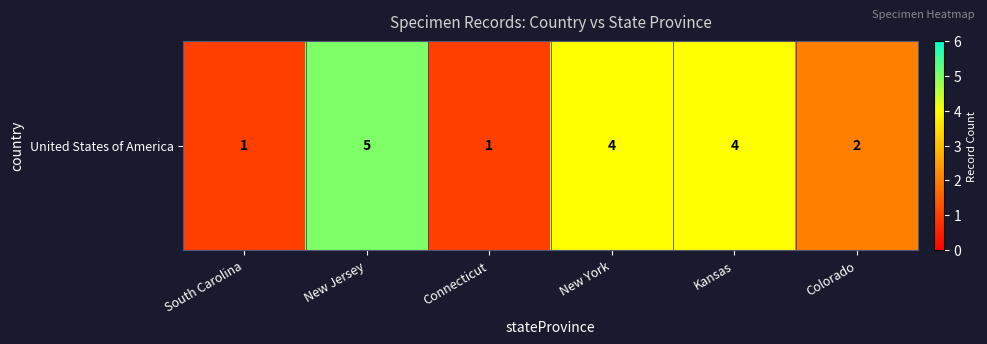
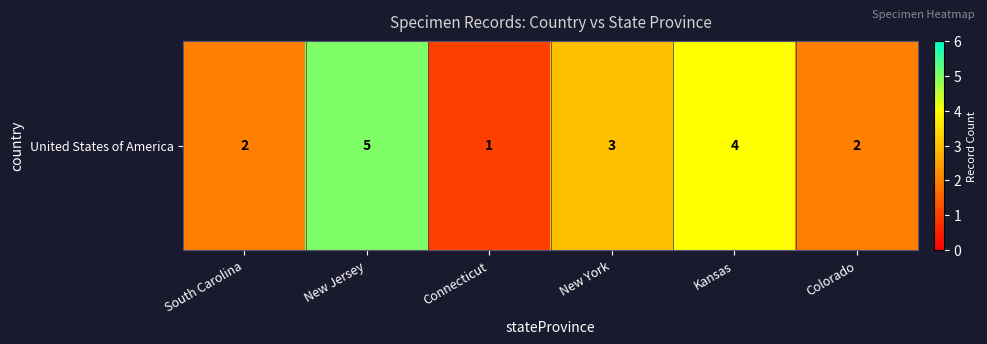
United States of America, South Carolina: 1 -> 2
United States of America, New York: 4 -> 3
